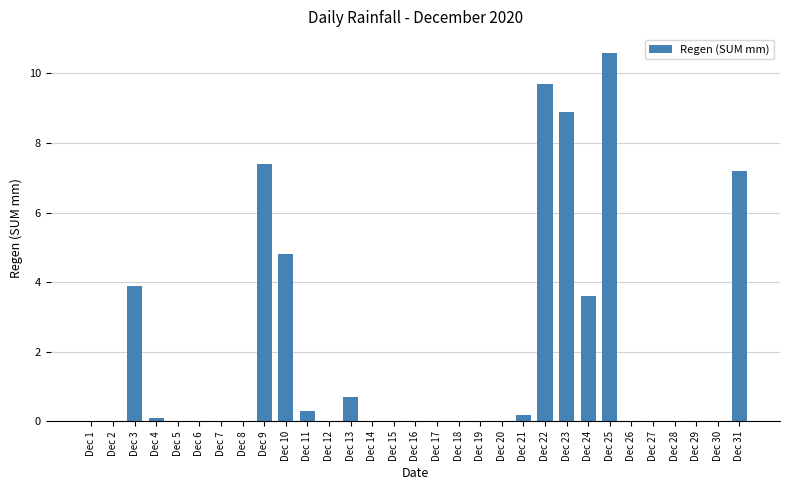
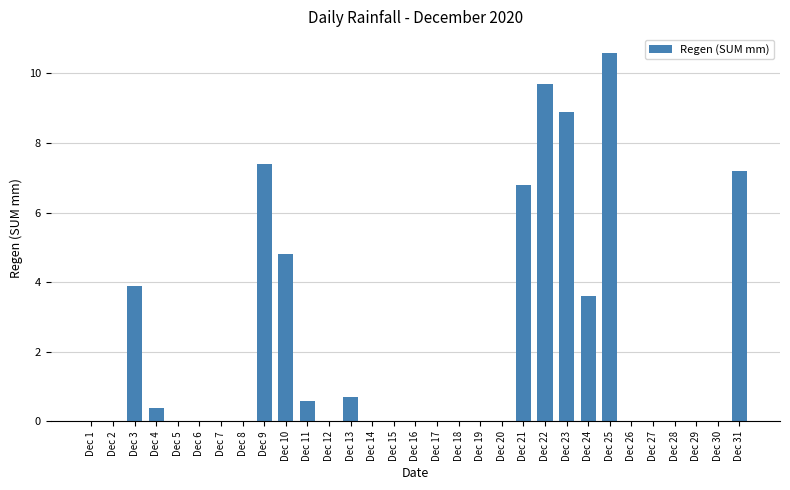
Dec 4: 0.1 -> 0.4
Dec 11: 0.3 -> 0.6
Dec 21: 0.2 -> 6.8
